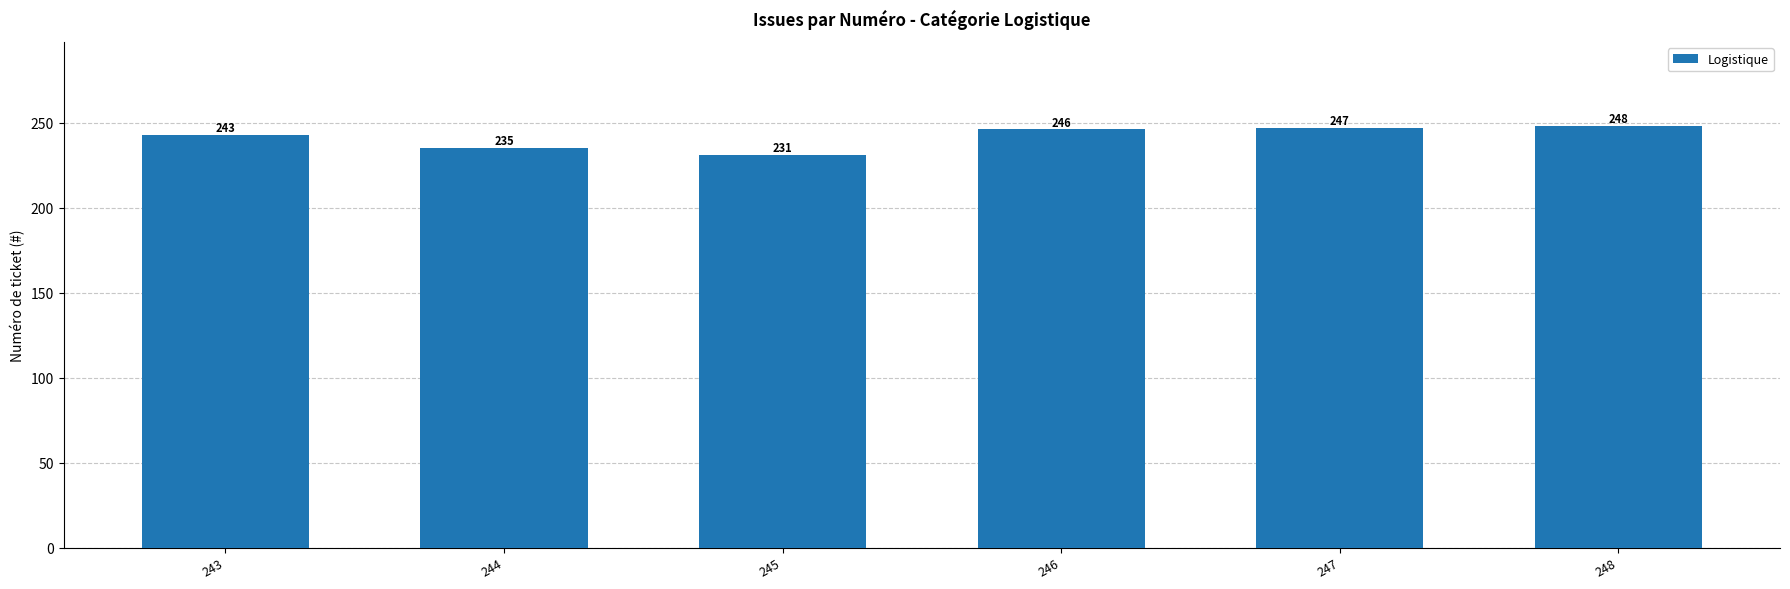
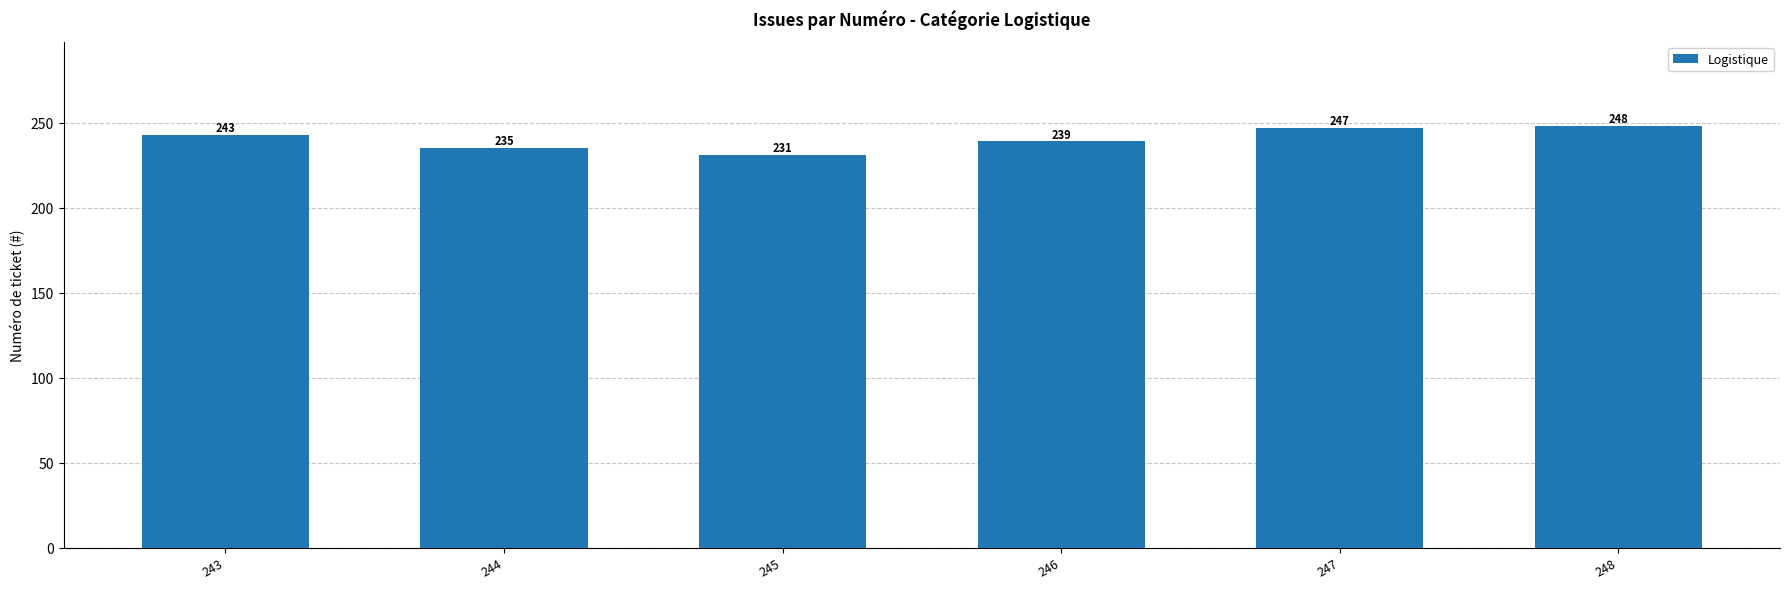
246: 246 -> 239
